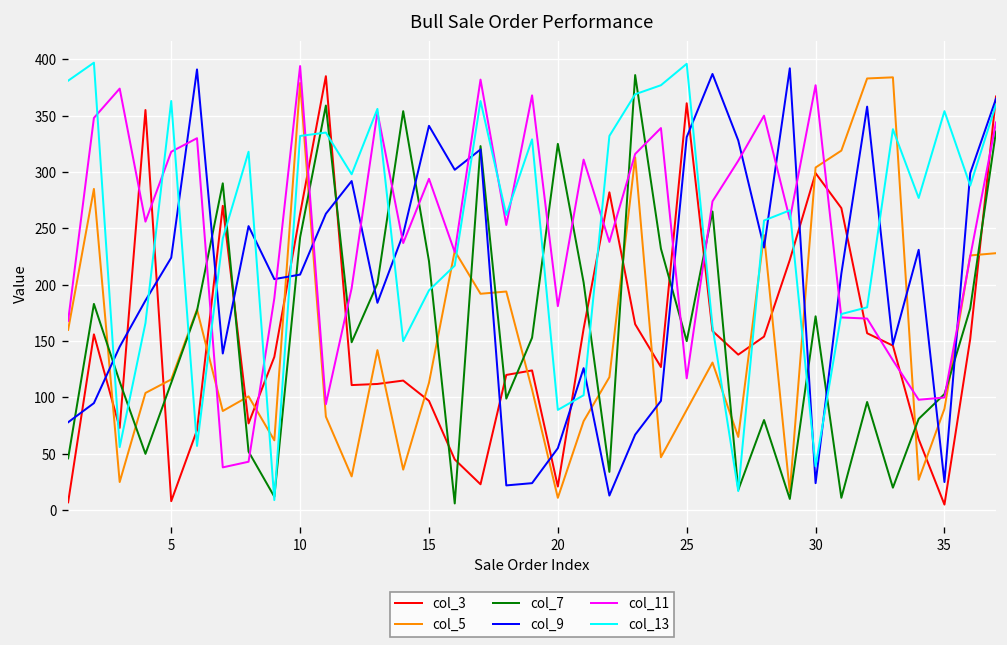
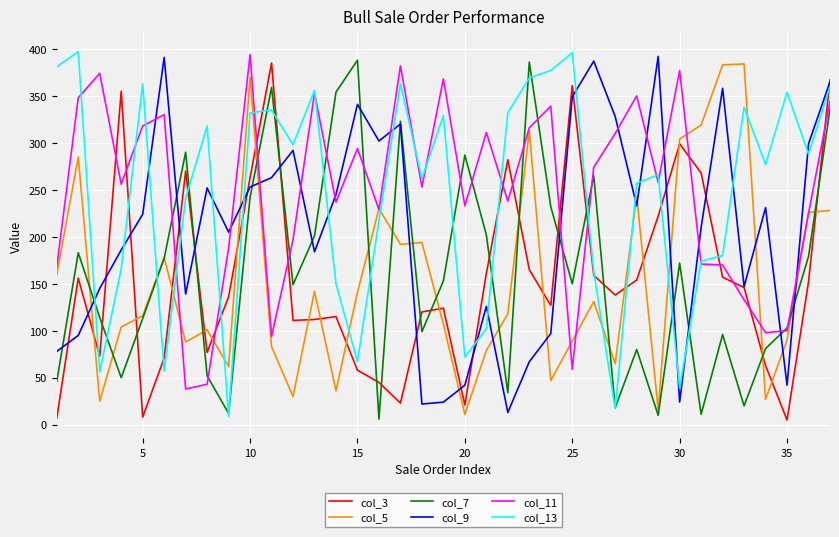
col_5, 10: 380 -> 370
col_9, 10: 210 -> 250
col_3, 15: 100 -> 60
col_5, 15: 110 -> 140
col_7, 15: 220 -> 390
col_13, 15: 200 -> 70
col_7, 20: 330 -> 290
col_9, 20: 60 -> 40
col_11, 20: 180 -> 230
col_13, 20: 90 -> 70
col_9, 25: 330 -> 350
col_11, 25: 120 -> 60
col_9, 35: 30 -> 40
